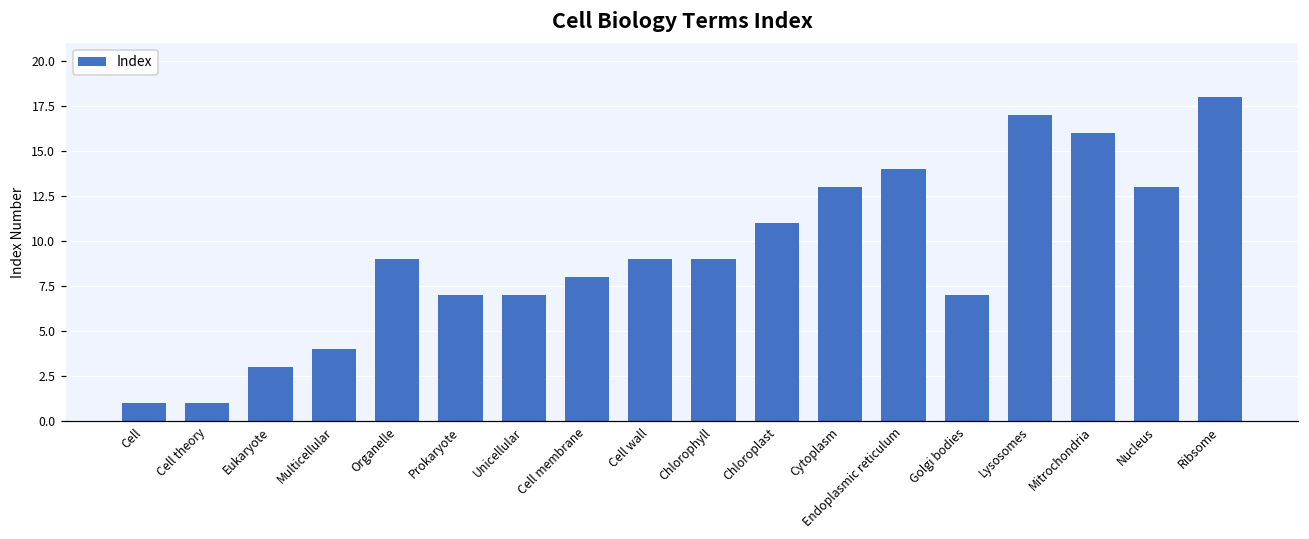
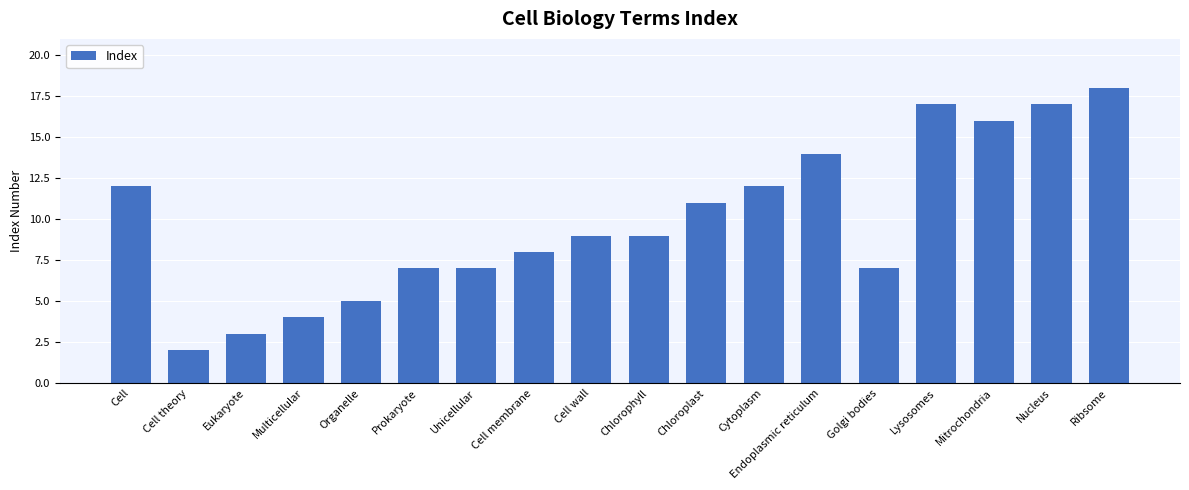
Cell: 1 -> 12
Cell theory: 1 -> 2
Organelle: 9 -> 5
Cytoplasm: 13 -> 12
Nucleus: 13 -> 17
